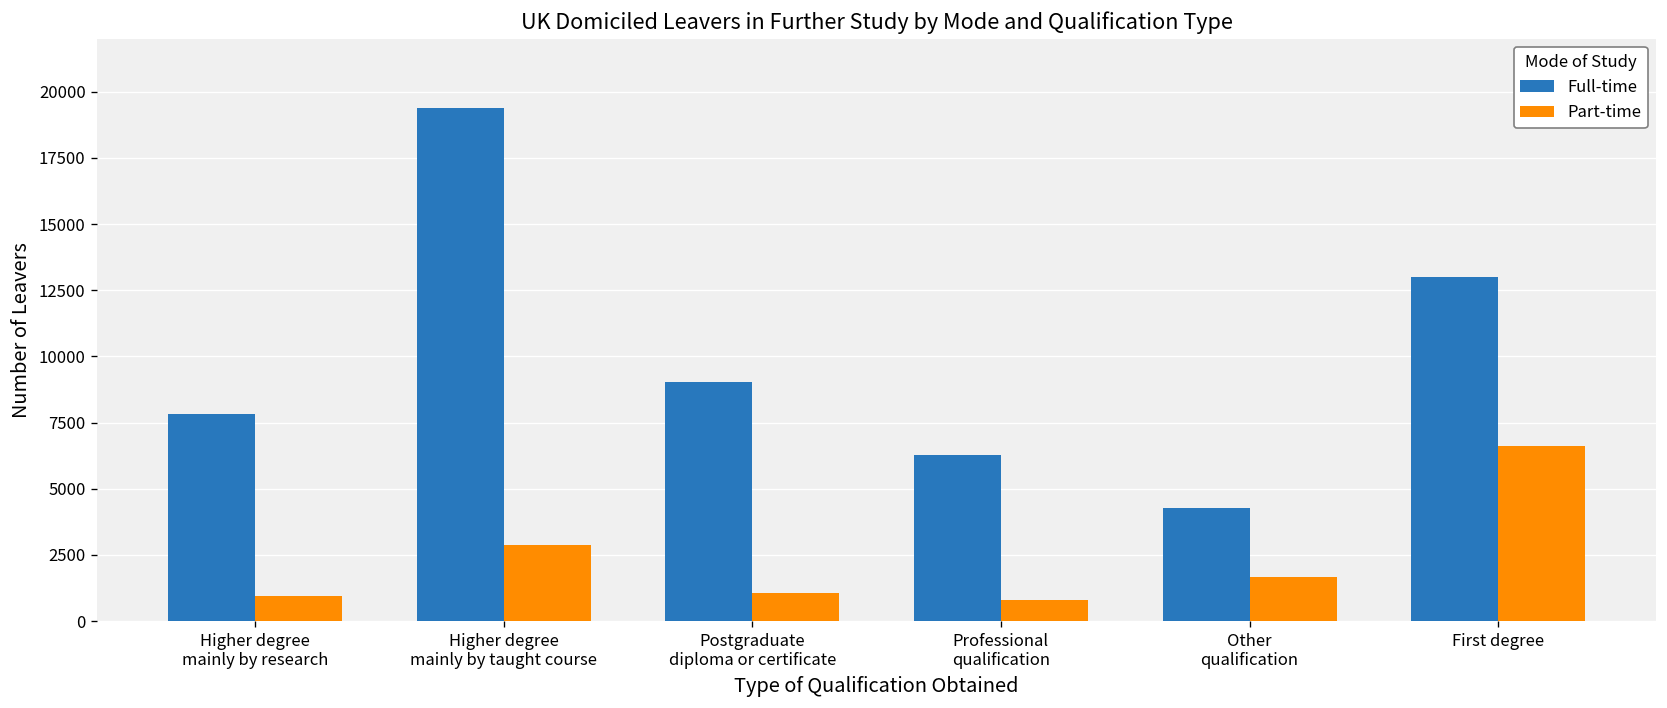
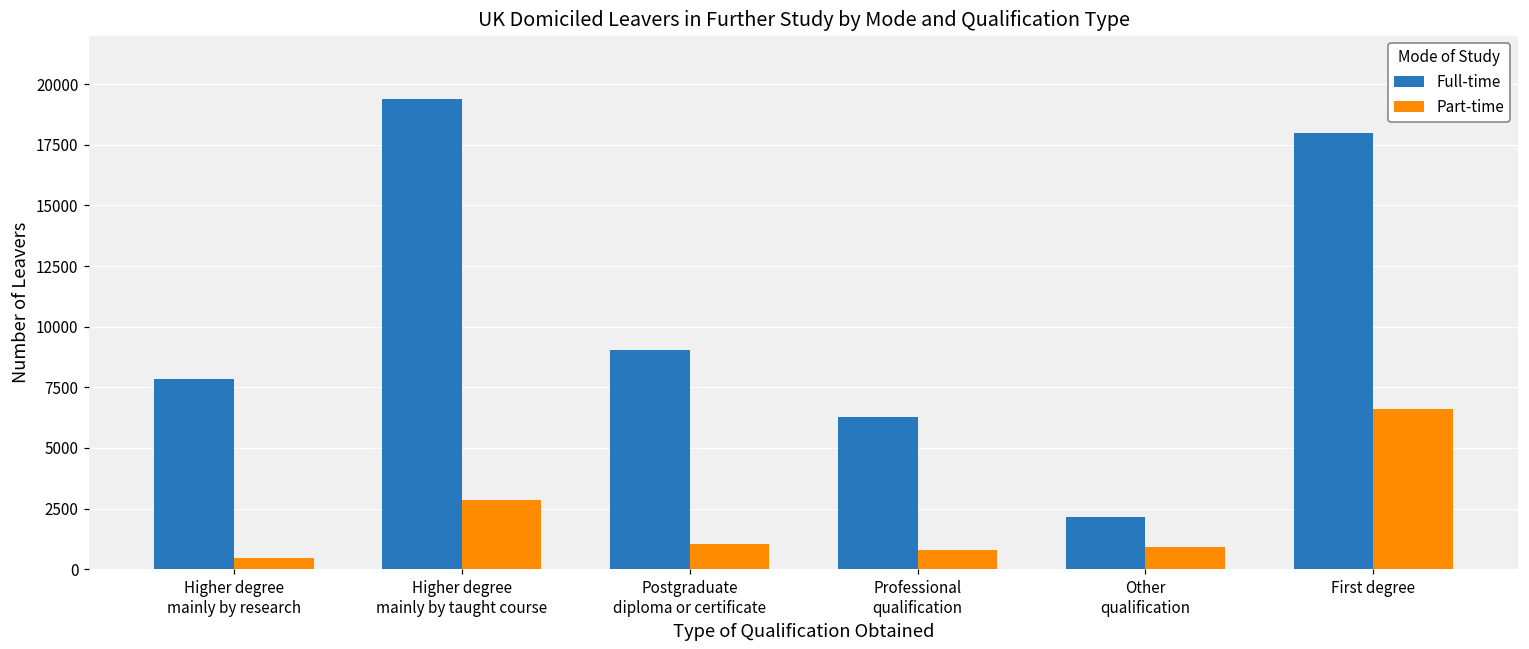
Part-time, Higher degree mainly by research: 1000 -> 500
Full-time, Other qualification: 4300 -> 2100
Part-time, Other qualification: 1700 -> 900
Full-time, First degree: 13000 -> 18000
